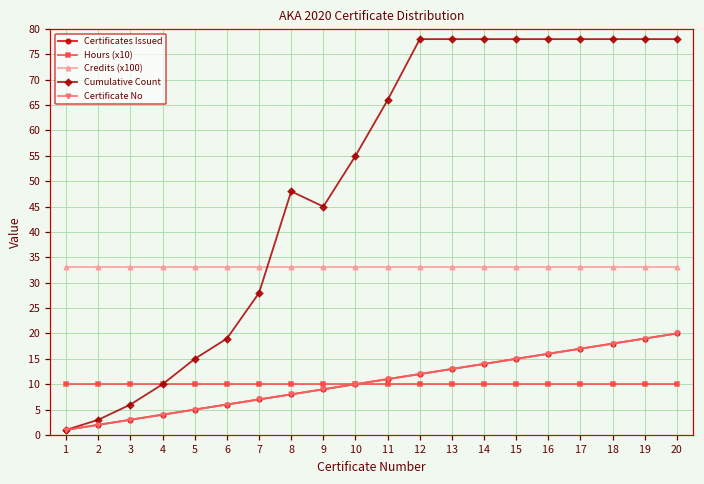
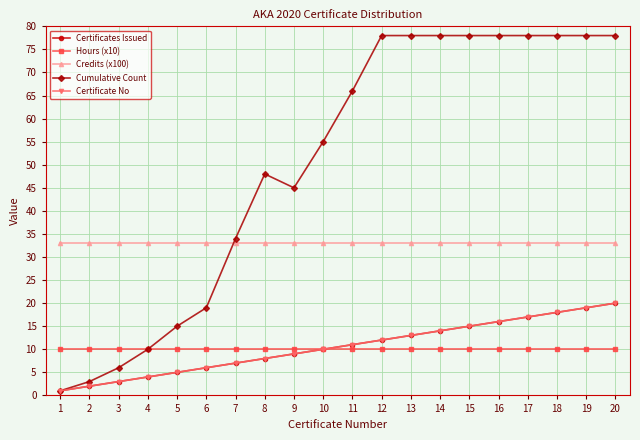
Cumulative Count, 7: 28 -> 34
